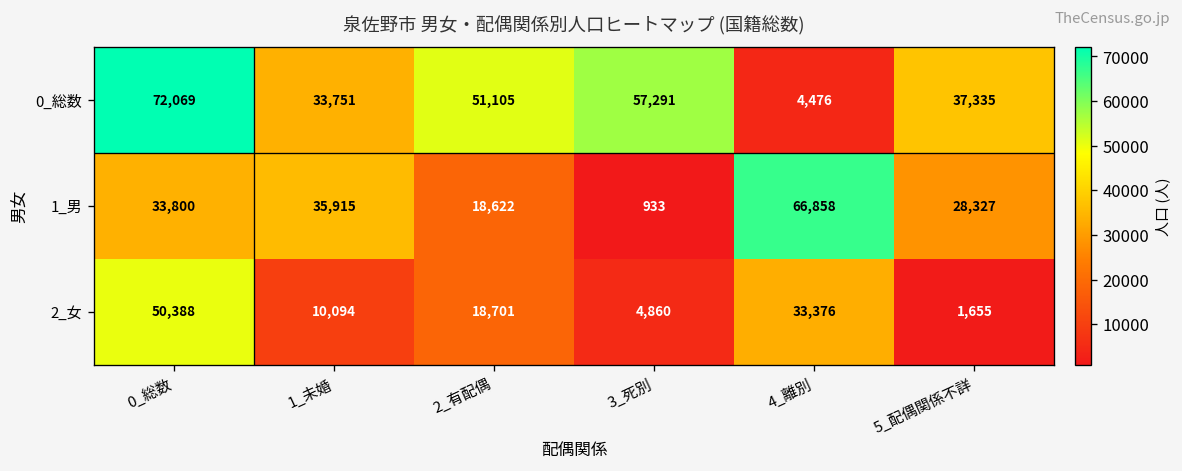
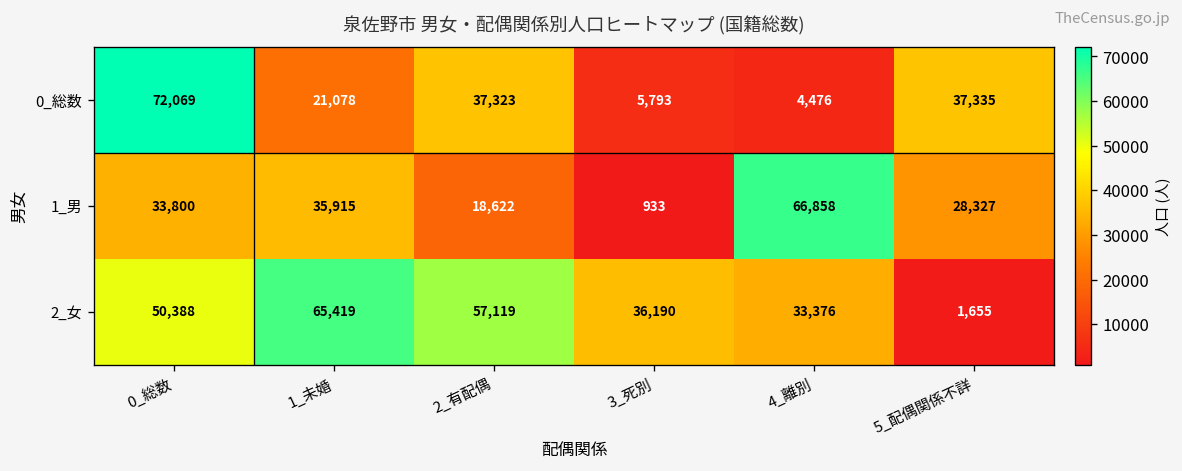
0_総数, 1_未婚: 33,751 -> 21,078
0_総数, 2_有配偶: 51,105 -> 37,323
0_総数, 3_死別: 57,291 -> 5,793
2_女, 1_未婚: 10,094 -> 65,419
2_女, 2_有配偶: 18,701 -> 57,119
2_女, 3_死別: 4,860 -> 36,190
